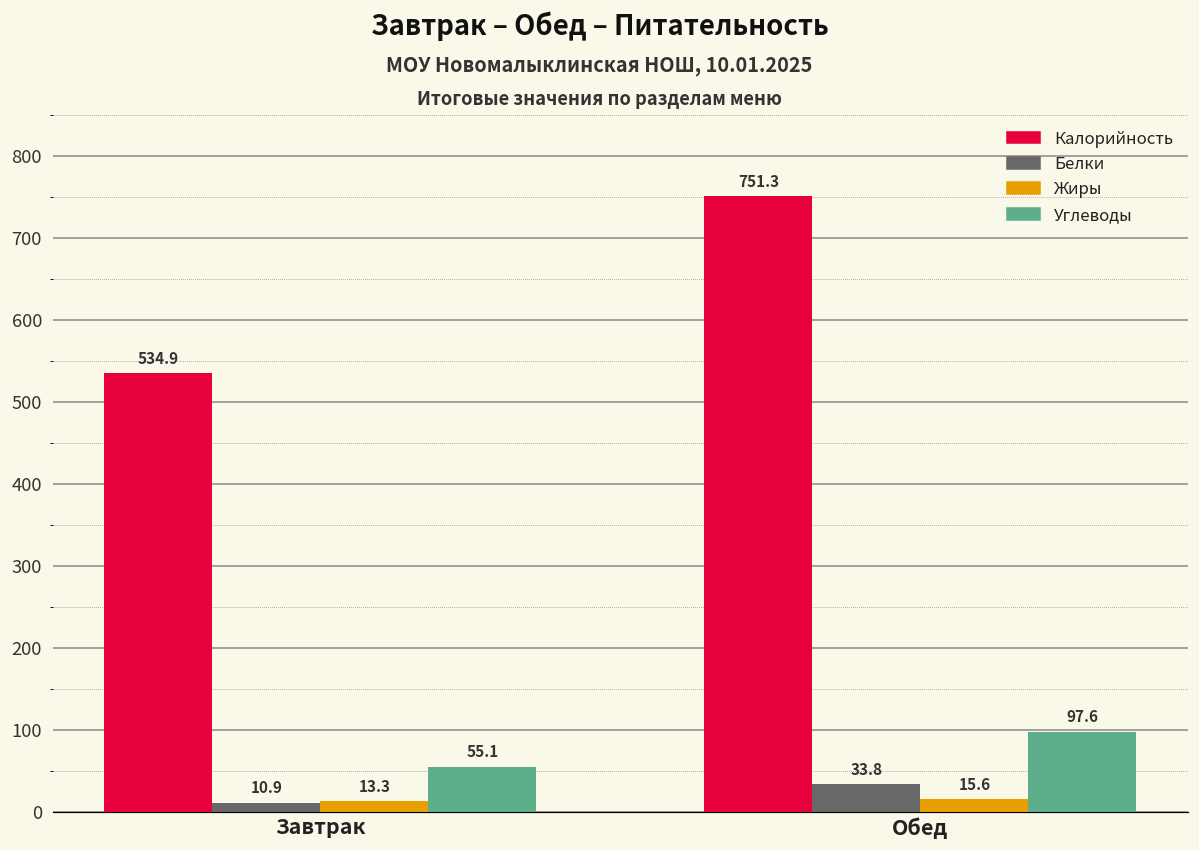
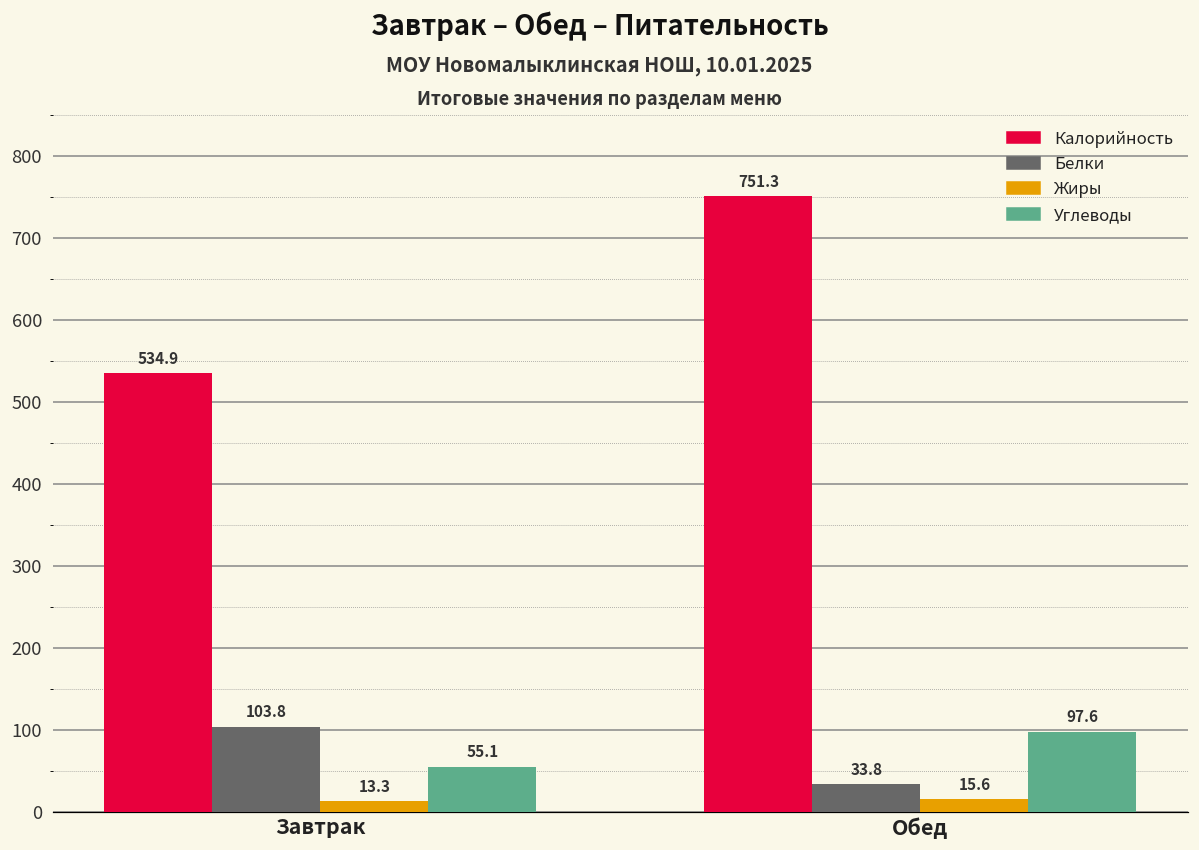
Белки, Завтрак: 10.9 -> 103.8
